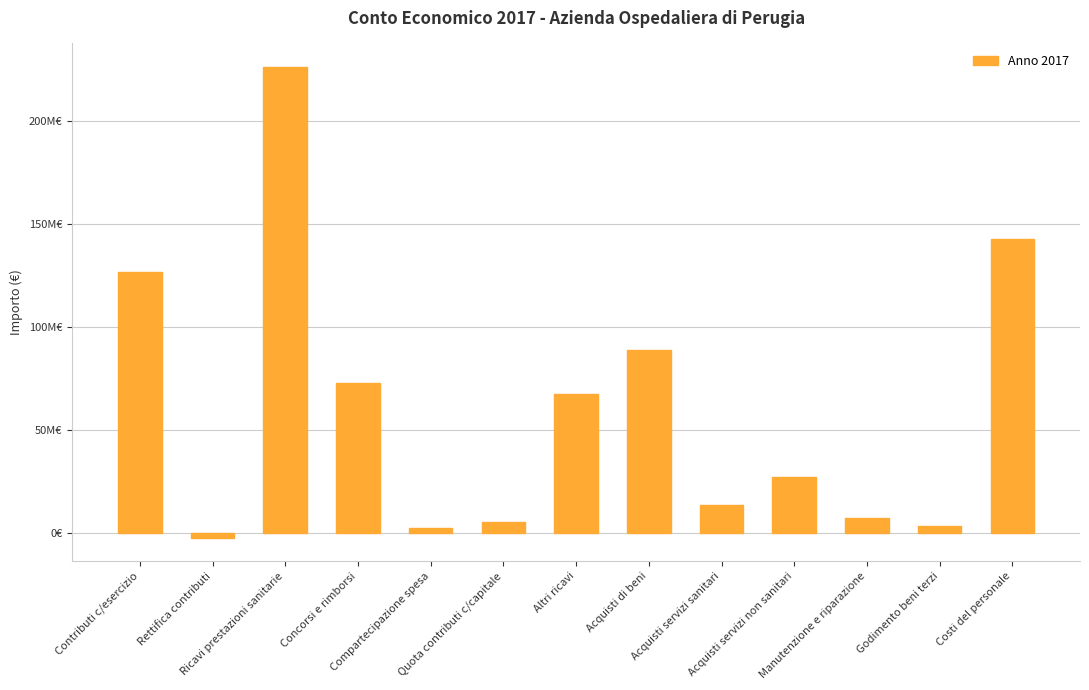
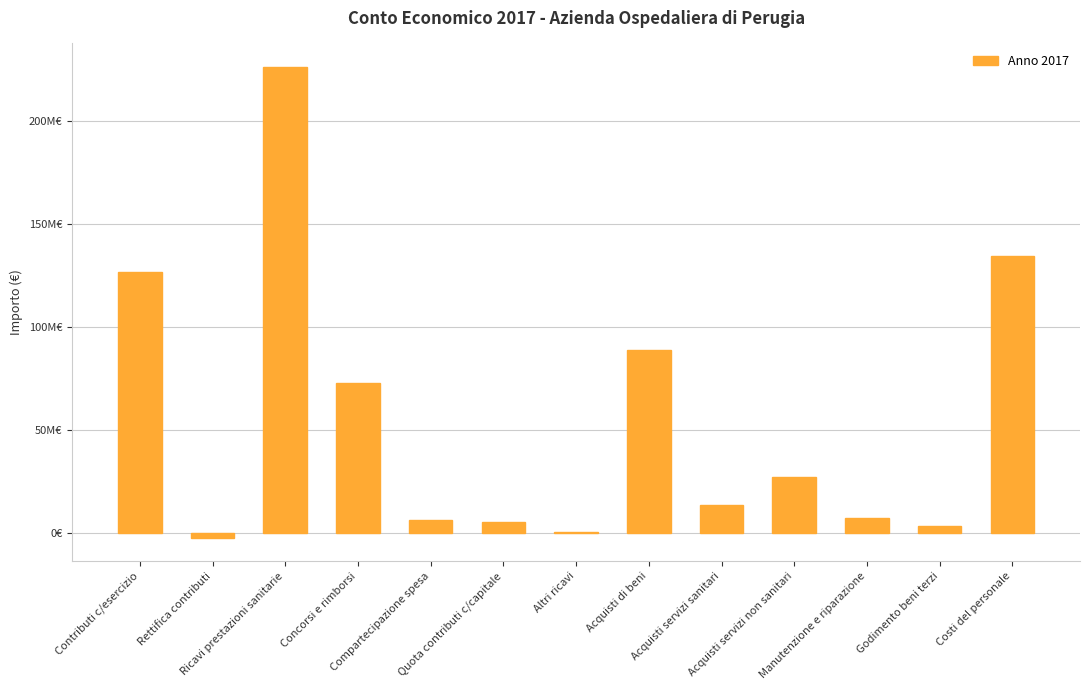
Compartecipazione spesa: 2M€ -> 7M€
Altri ricavi: 67M€ -> 1M€
Costi del personale: 143M€ -> 135M€
